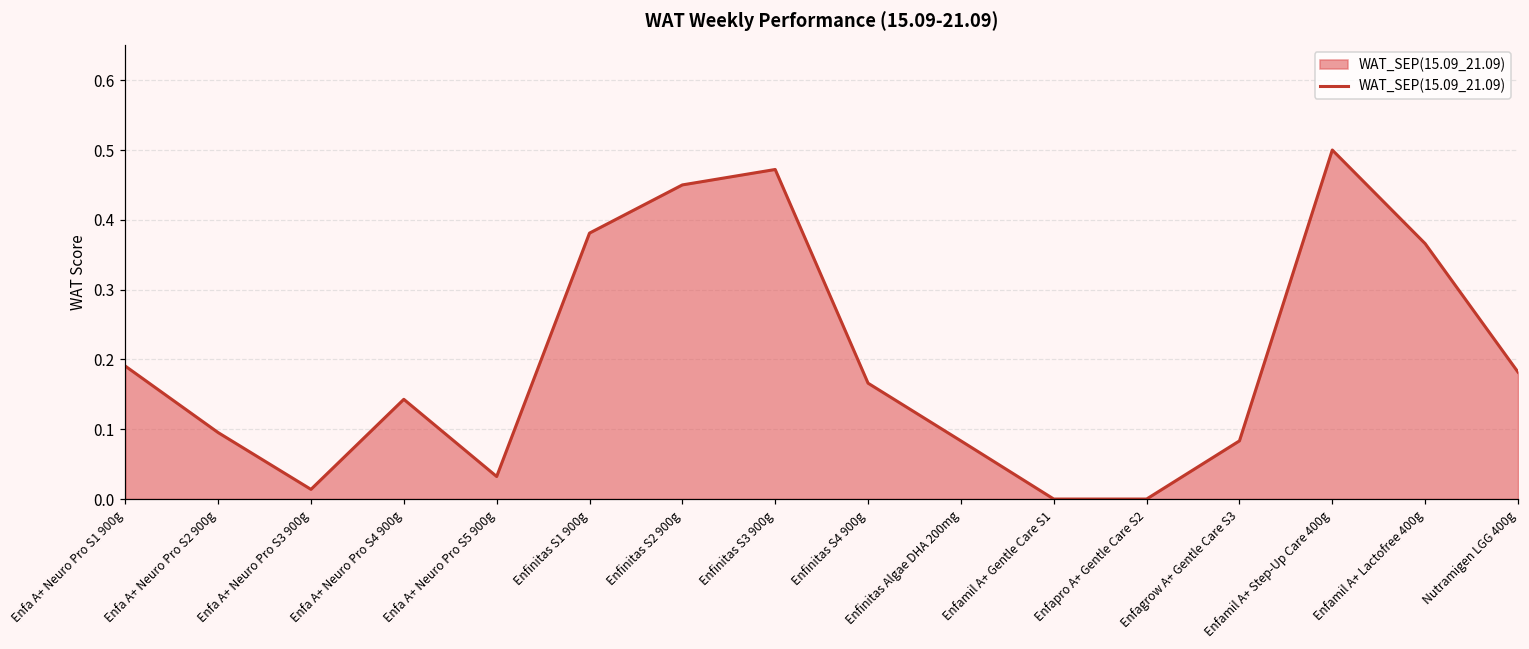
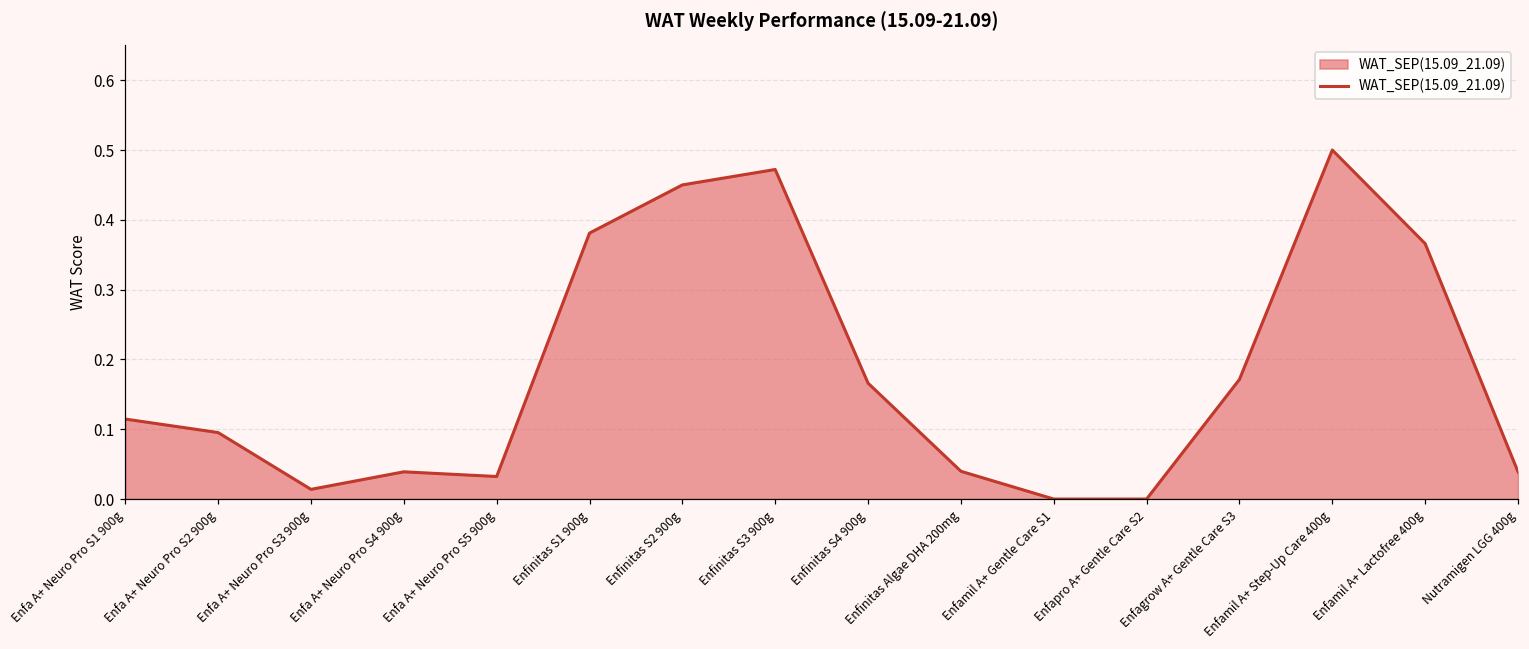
Enfa A+ Neuro Pro S1 900g: 0.19 -> 0.11
Enfa A+ Neuro Pro S4 900g: 0.14 -> 0.04
Enfinitas Algae DHA 200mg: 0.08 -> 0.04
Enfagrow A+ Gentle Care S3: 0.08 -> 0.17
Nutramigen LGG 400g: 0.18 -> 0.04
